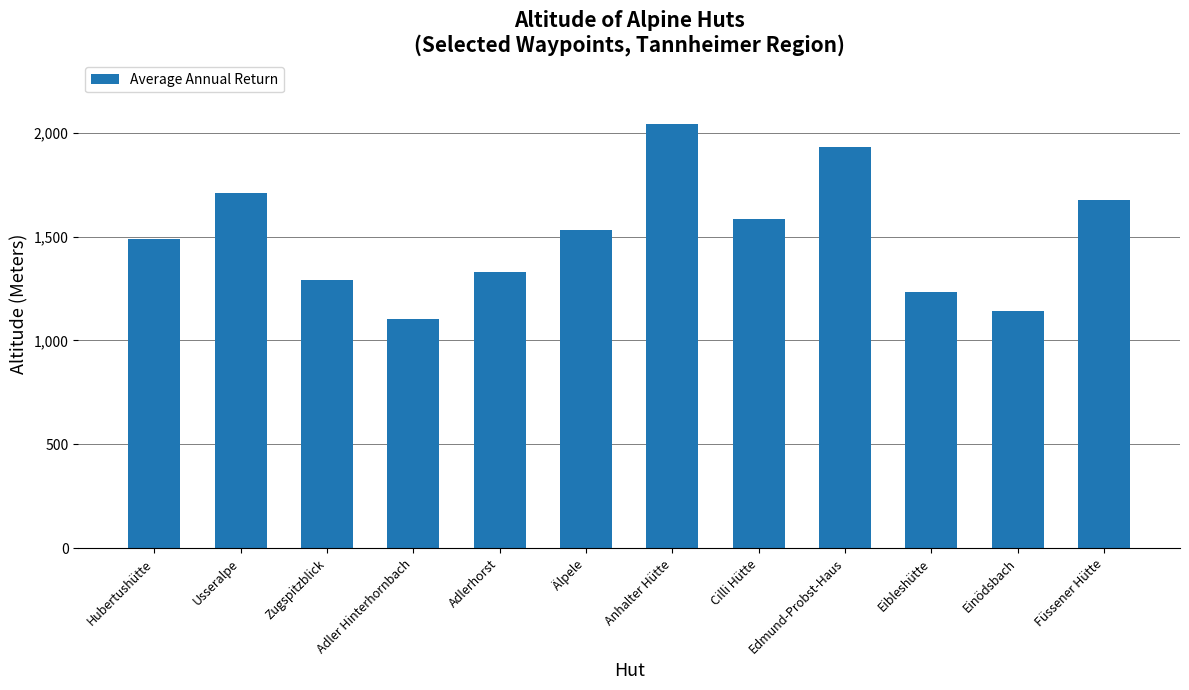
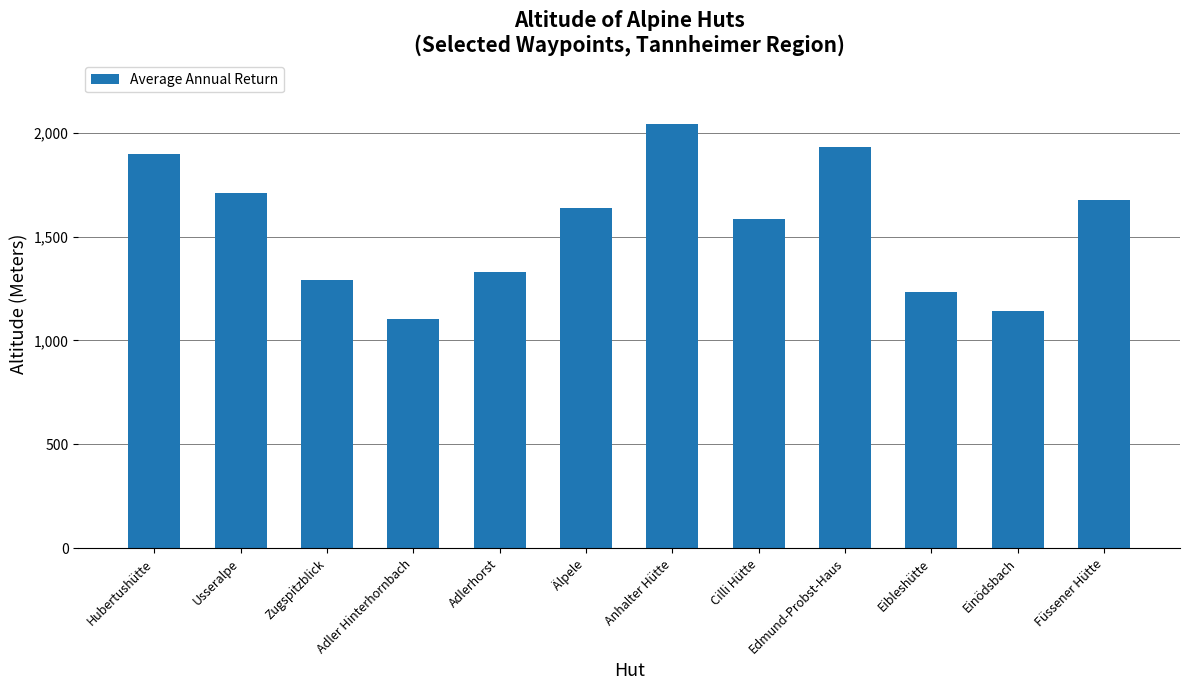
Hubertushütte: 1,490 -> 1,900
Älpele: 1,530 -> 1,640
